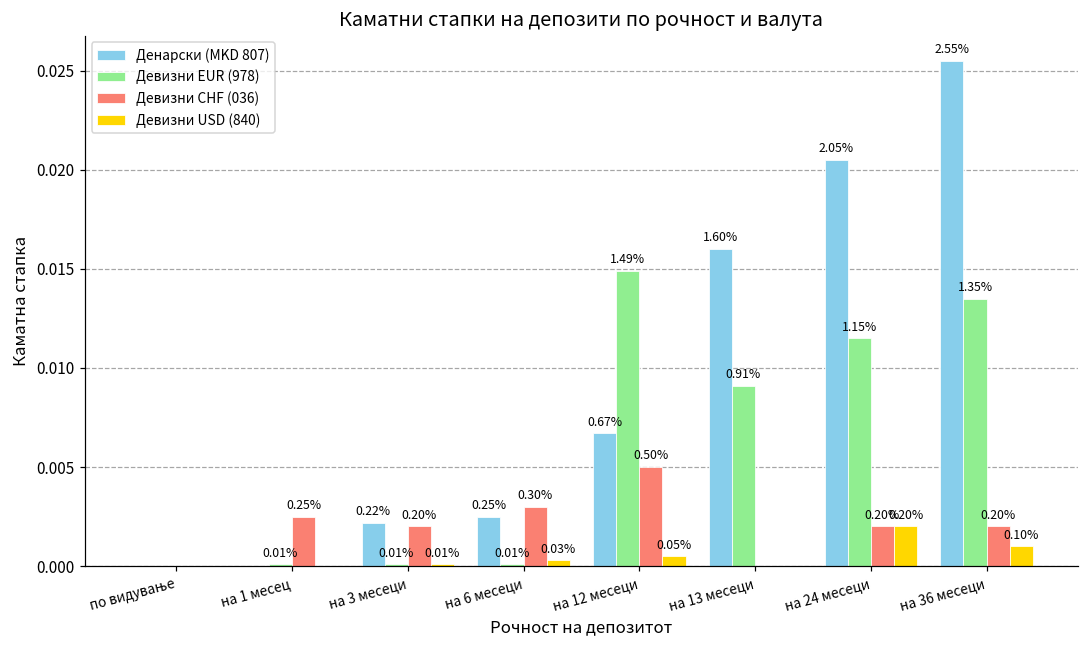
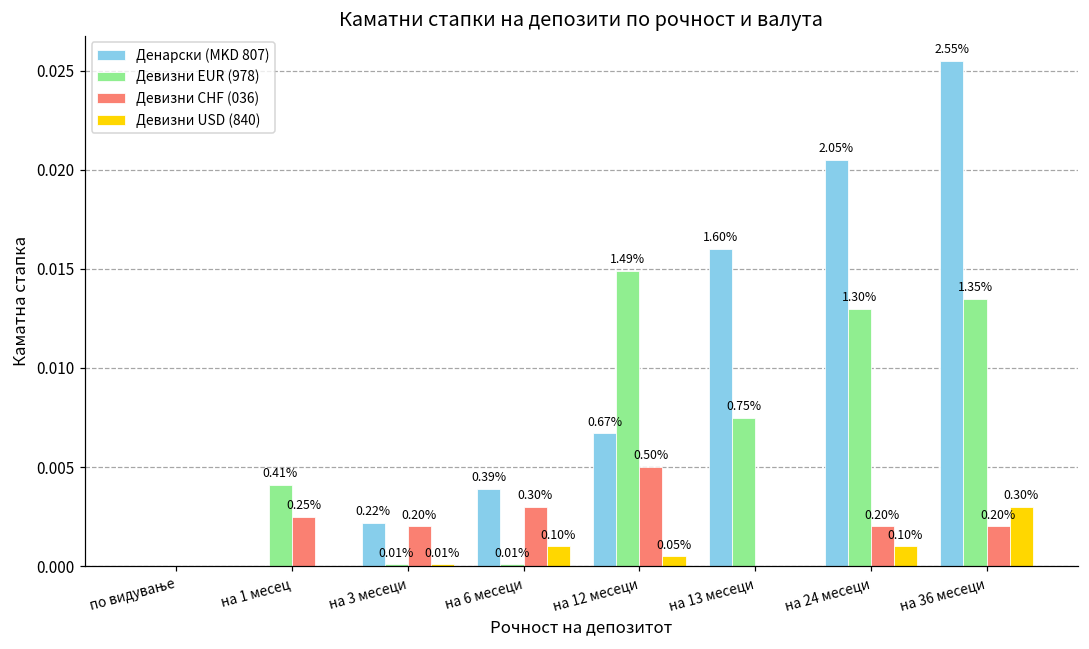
Девизни EUR (978), на 1 месец: 0.01% -> 0.41%
Денарски (MKD 807), на 6 месеци: 0.25% -> 0.39%
Девизни USD (840), на 6 месеци: 0.03% -> 0.10%
Девизни EUR (978), на 13 месеци: 0.91% -> 0.75%
Девизни EUR (978), на 24 месеци: 1.15% -> 1.30%
Девизни USD (840), на 24 месеци: 0.20% -> 0.10%
Девизни USD (840), на 36 месеци: 0.10% -> 0.30%
